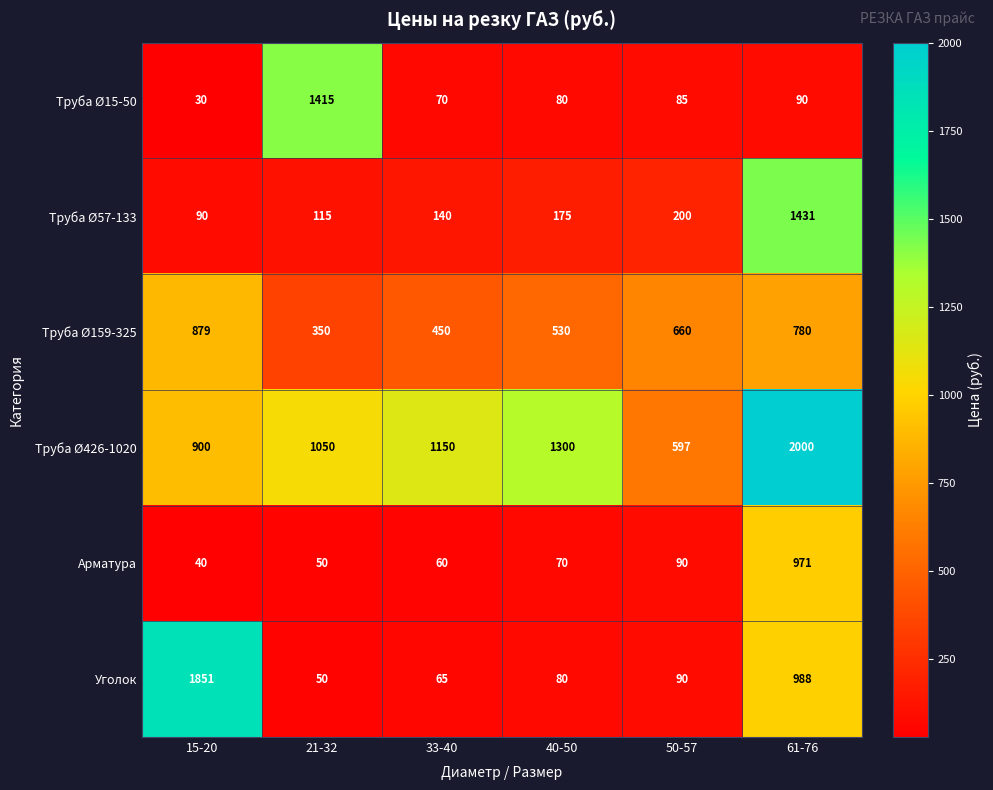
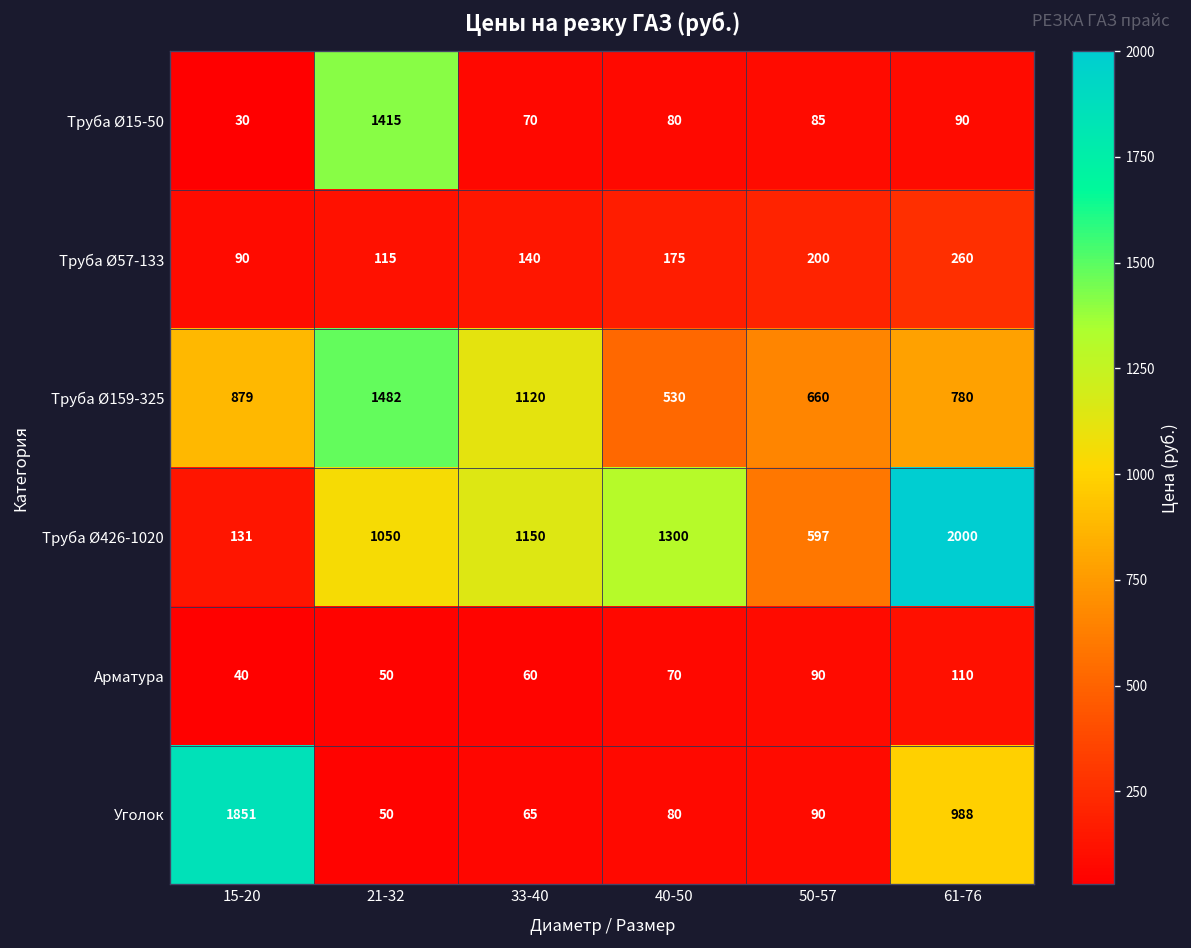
Труба Ø57-133, 61-76: 1431 -> 260
Труба Ø159-325, 21-32: 350 -> 1482
Труба Ø159-325, 33-40: 450 -> 1120
Труба Ø426-1020, 15-20: 900 -> 131
Арматура, 61-76: 971 -> 110
